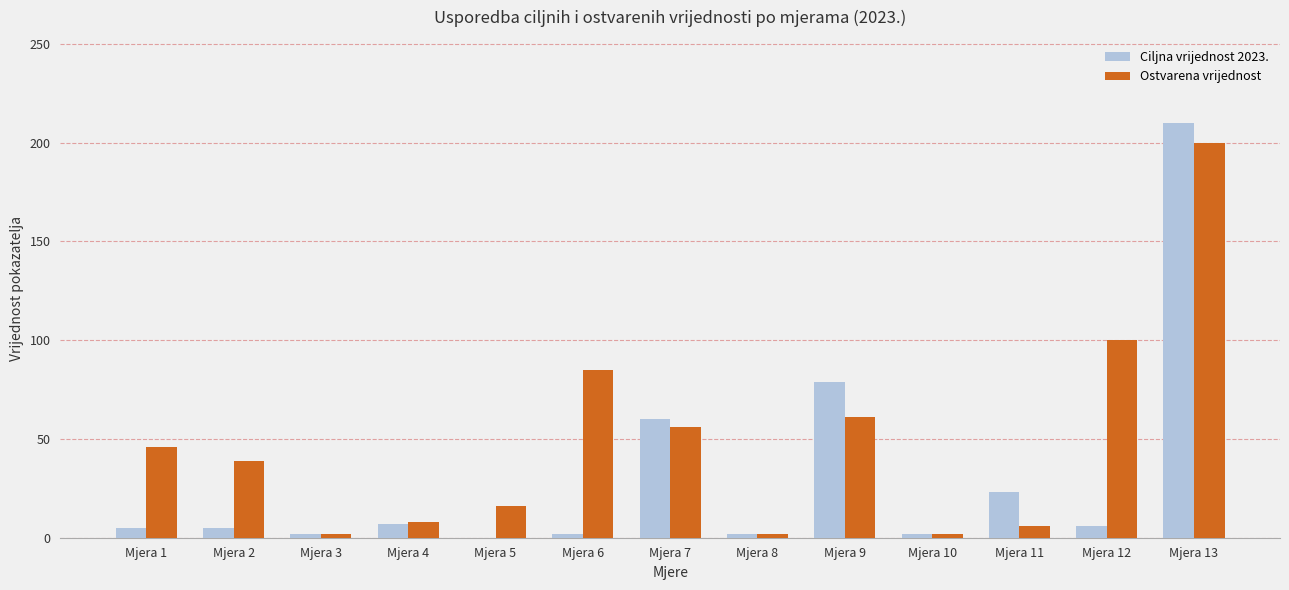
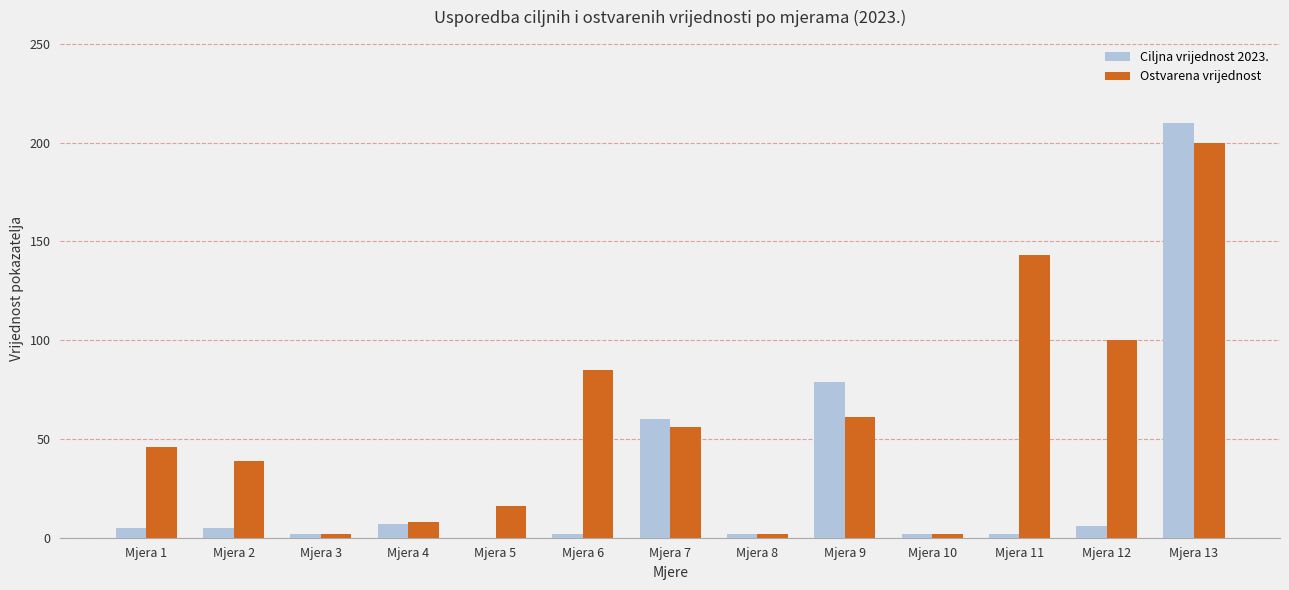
Ciljna vrijednost 2023., Mjera 11: 23 -> 2
Ostvarena vrijednost, Mjera 11: 6 -> 143
